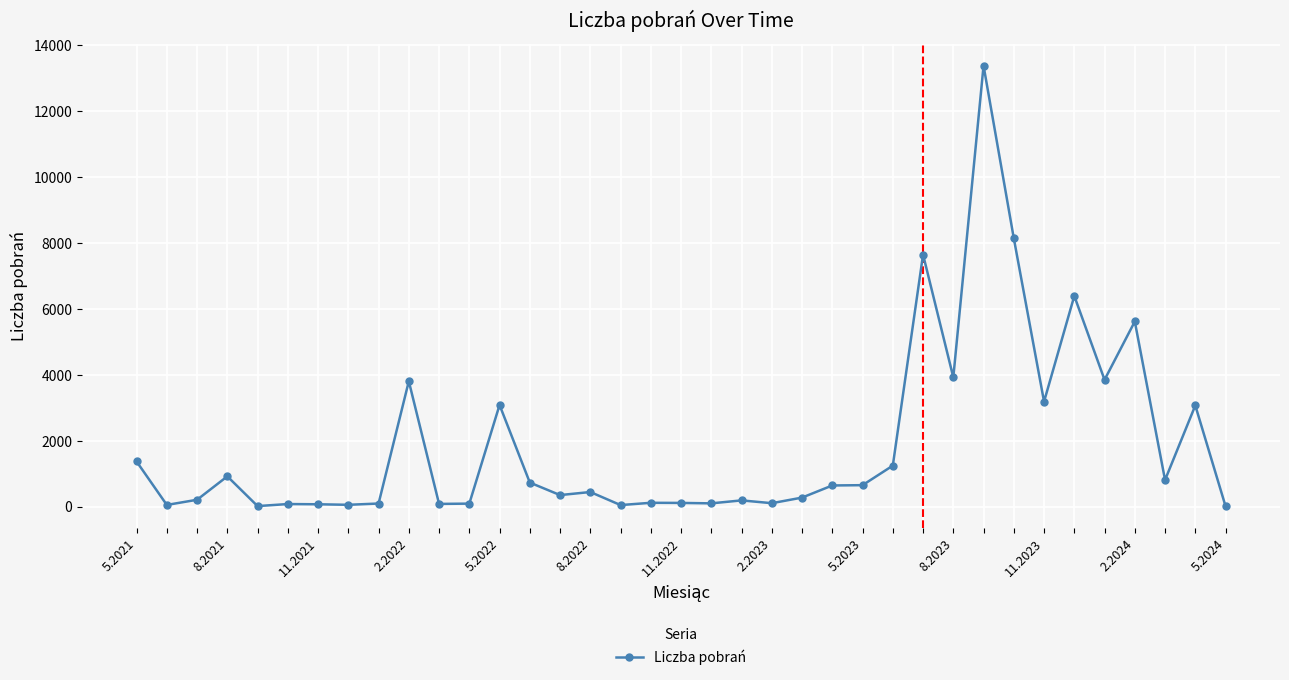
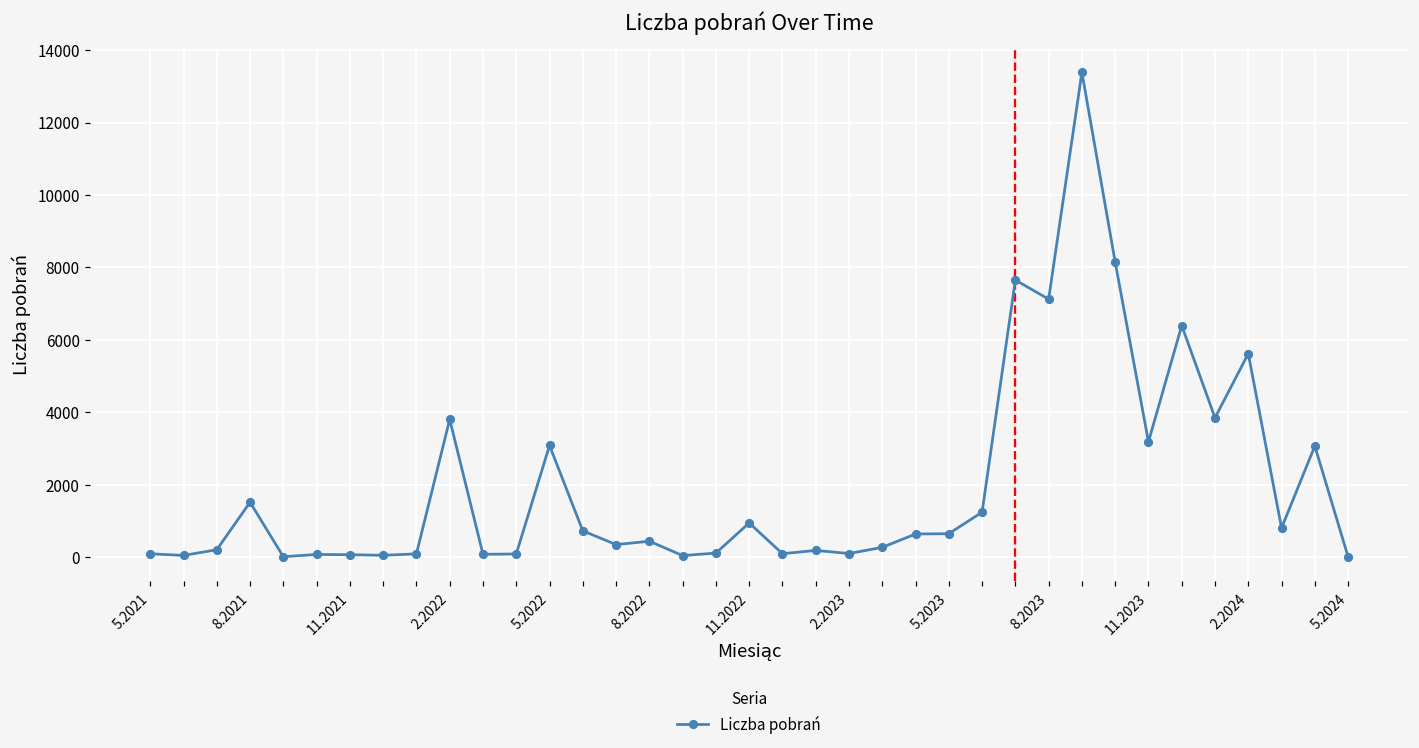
5.2021: 1400 -> 100
8.2021: 900 -> 1500
11.2022: 100 -> 1000
8.2023: 3900 -> 7100
